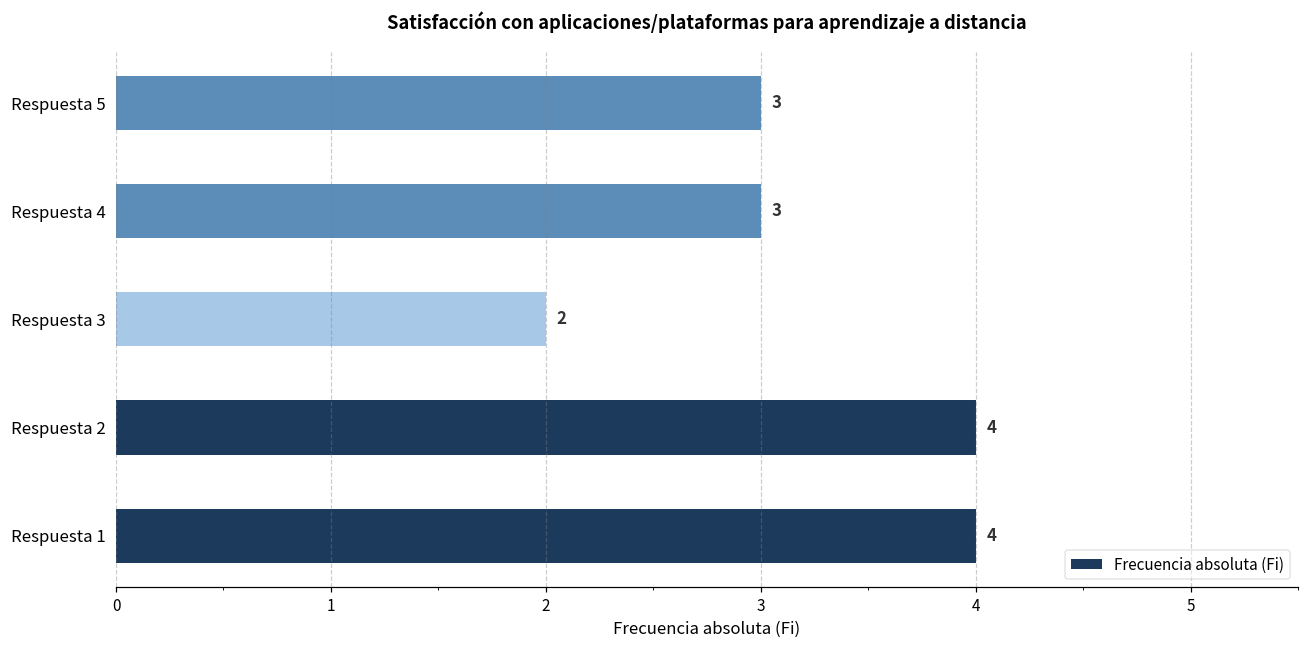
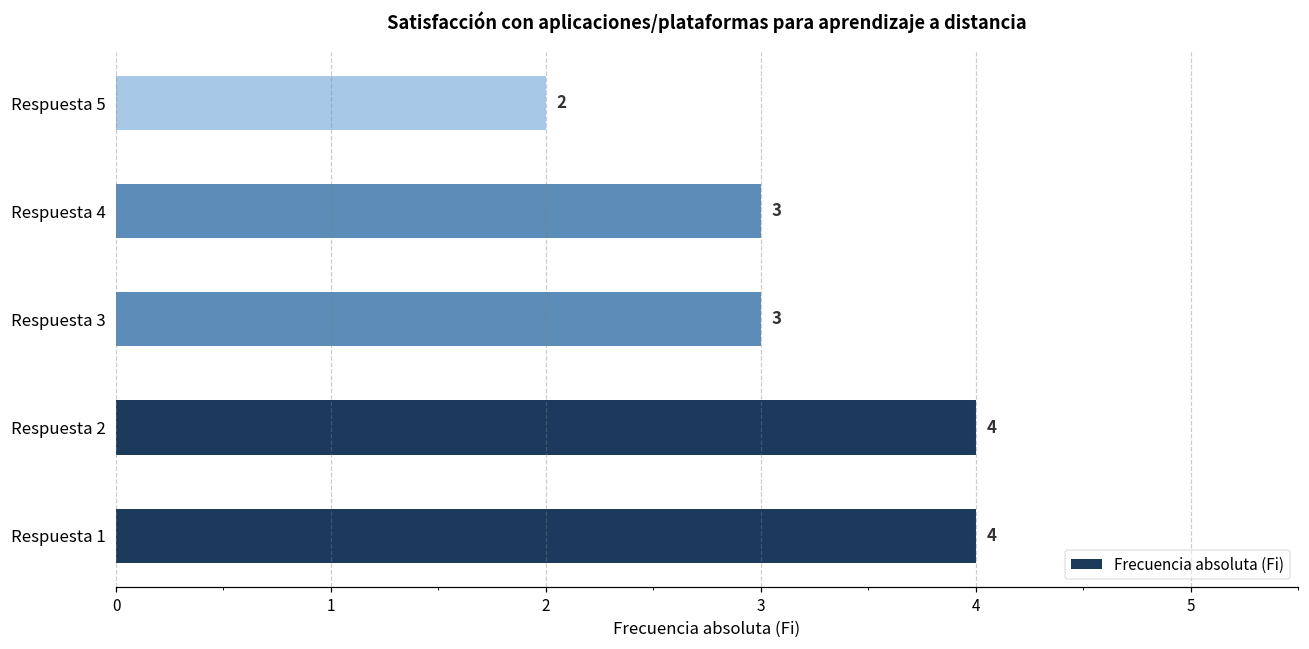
Respuesta 5: 3 -> 2
Respuesta 3: 2 -> 3
